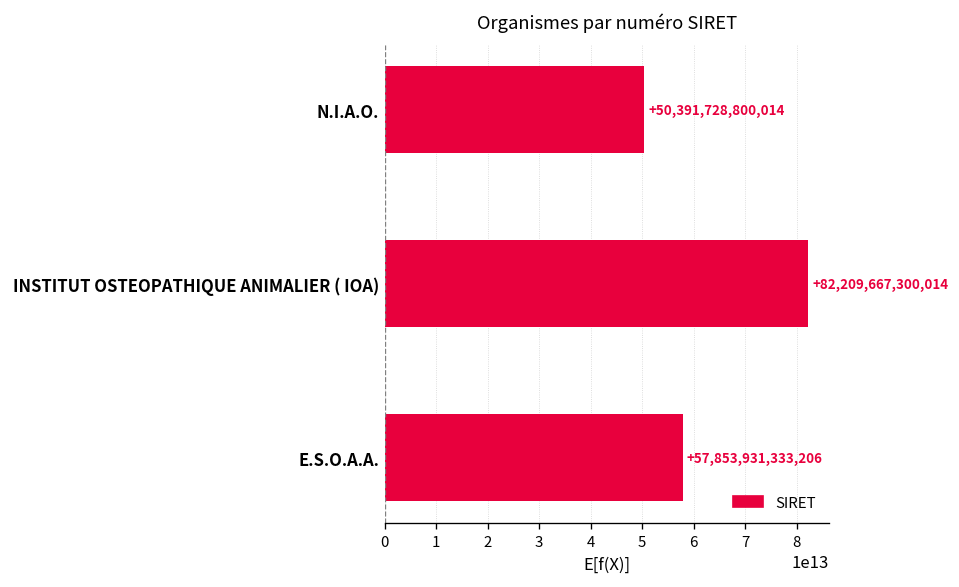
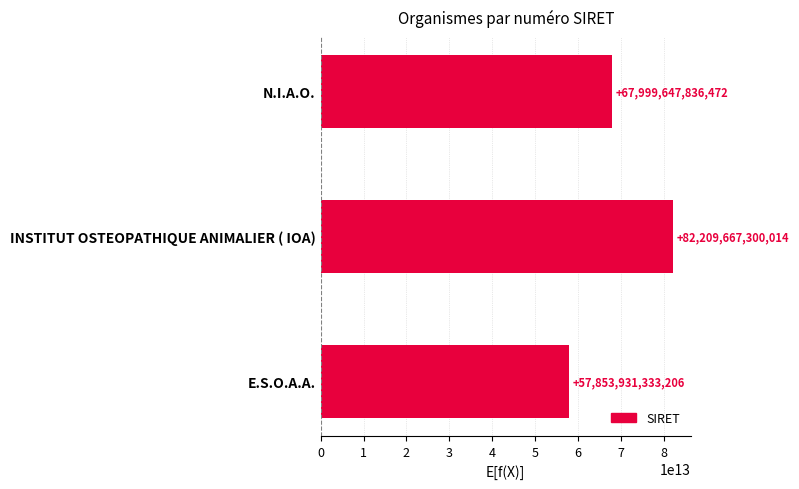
N.I.A.O.: +50,391,728,800,014 -> +67,999,647,836,472
